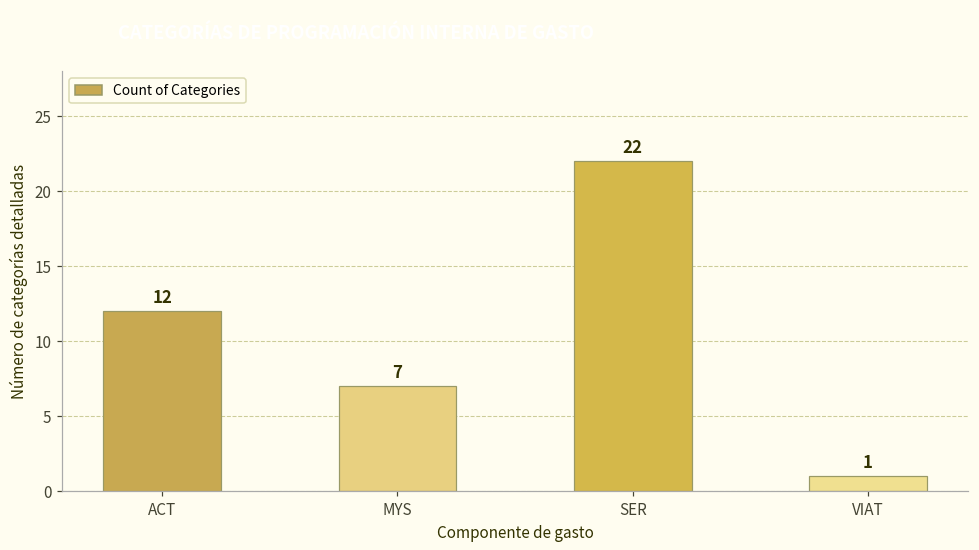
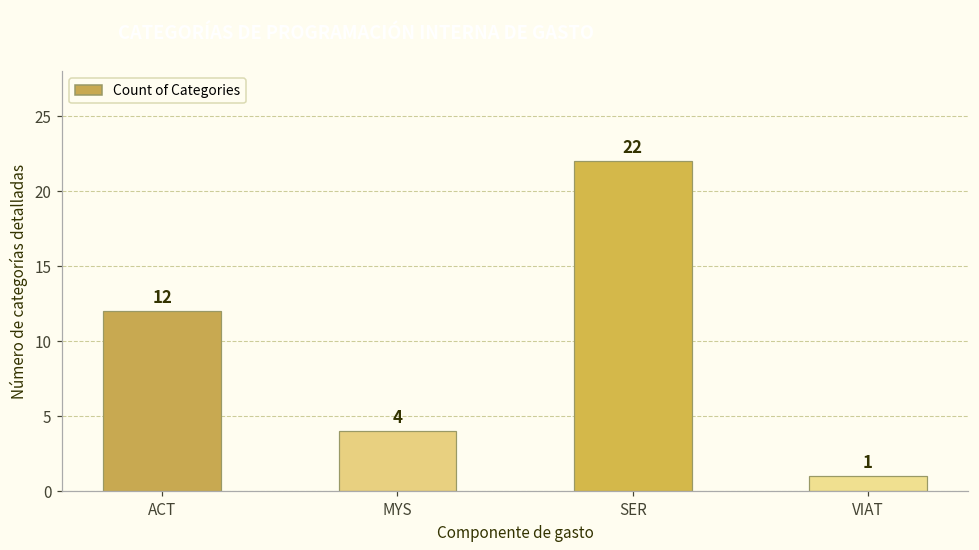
MYS: 7 -> 4
